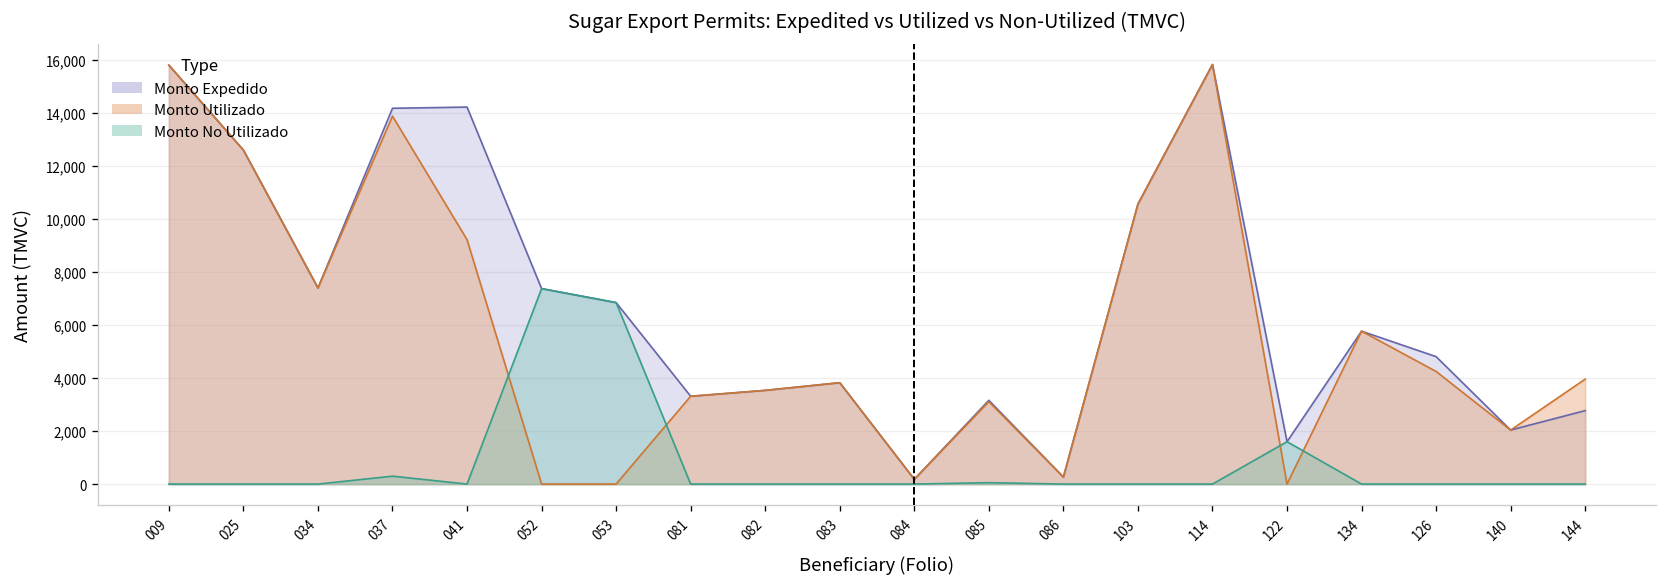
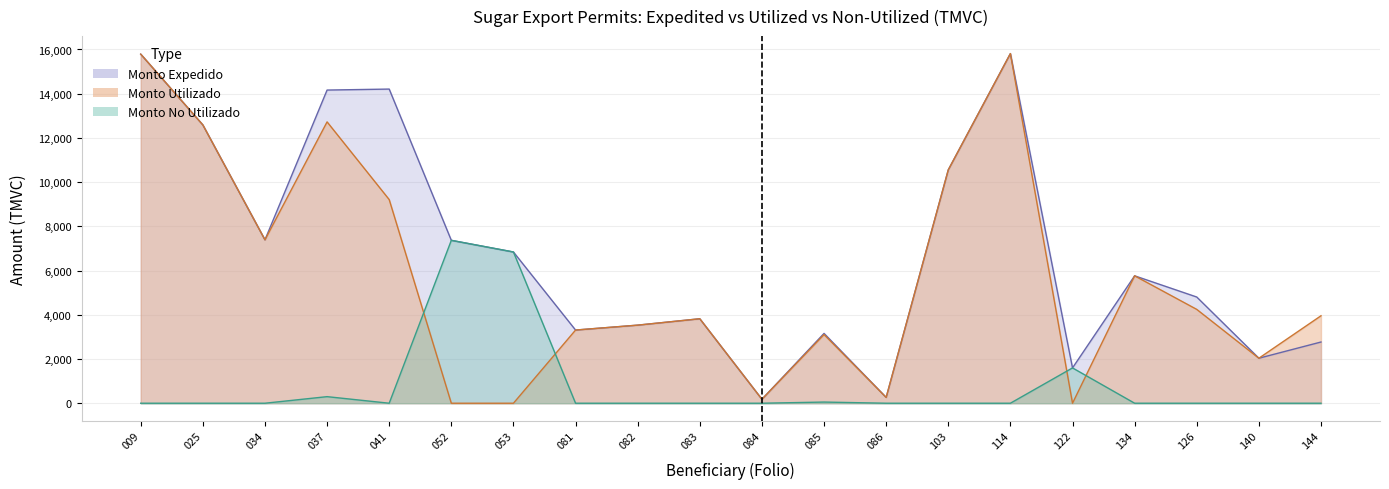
Monto Utilizado, 037: 13,900 -> 12,700
